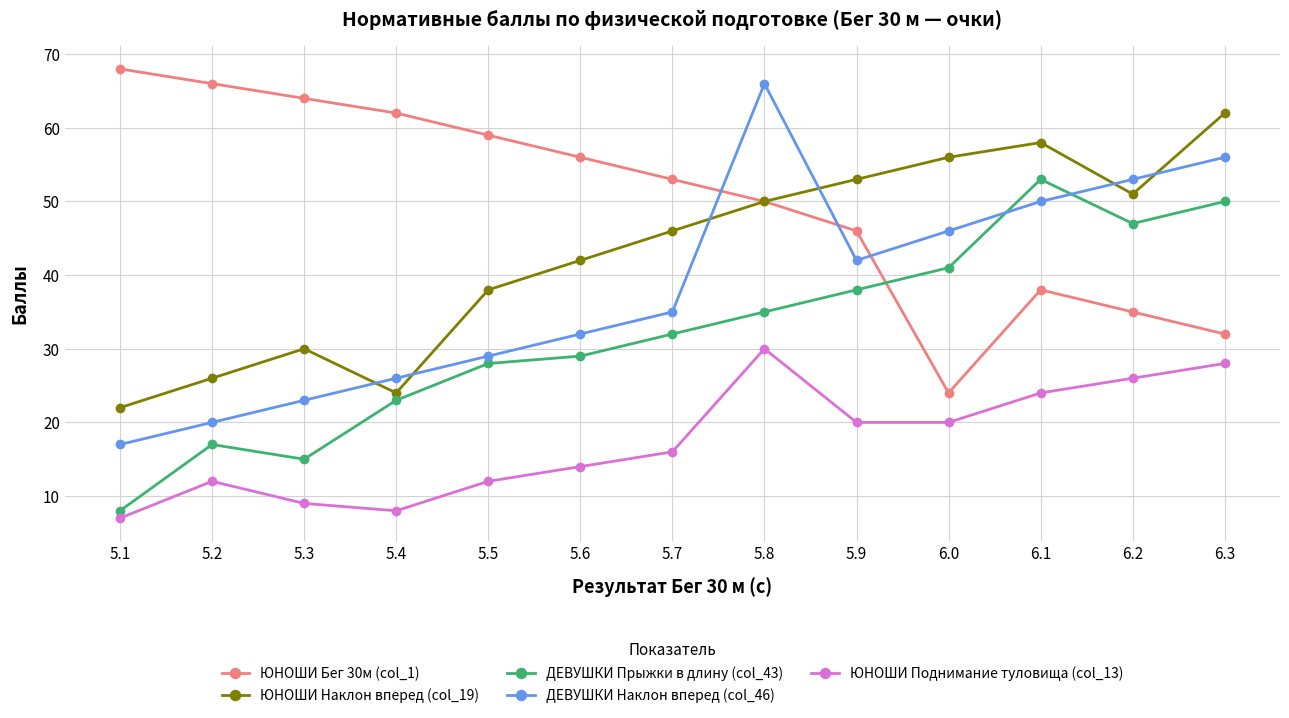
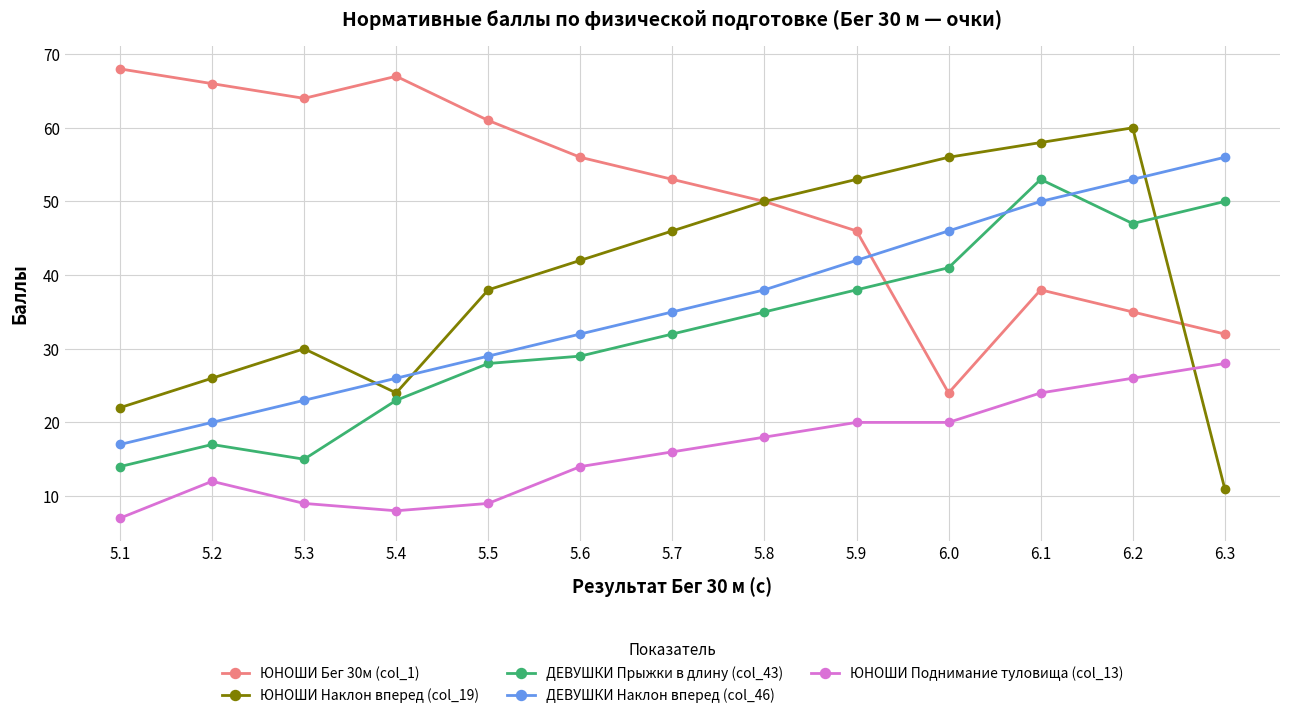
ДЕВУШКИ Прыжки в длину (col_43), 5.1: 8 -> 14
ЮНОШИ Бег 30м (col_1), 5.4: 62 -> 67
ЮНОШИ Бег 30м (col_1), 5.5: 59 -> 61
ЮНОШИ Поднимание туловища (col_13), 5.5: 12 -> 9
ДЕВУШКИ Наклон вперед (col_46), 5.8: 66 -> 38
ЮНОШИ Поднимание туловища (col_13), 5.8: 30 -> 18
ЮНОШИ Наклон вперед (col_19), 6.2: 51 -> 60
ЮНОШИ Наклон вперед (col_19), 6.3: 62 -> 11
